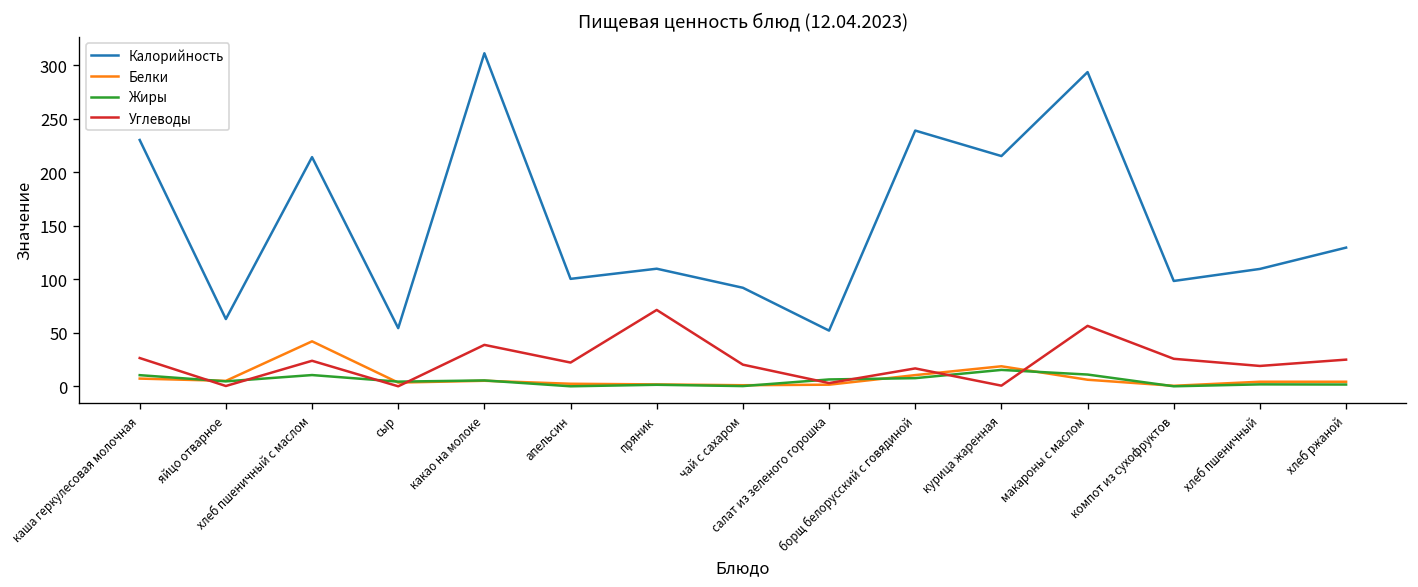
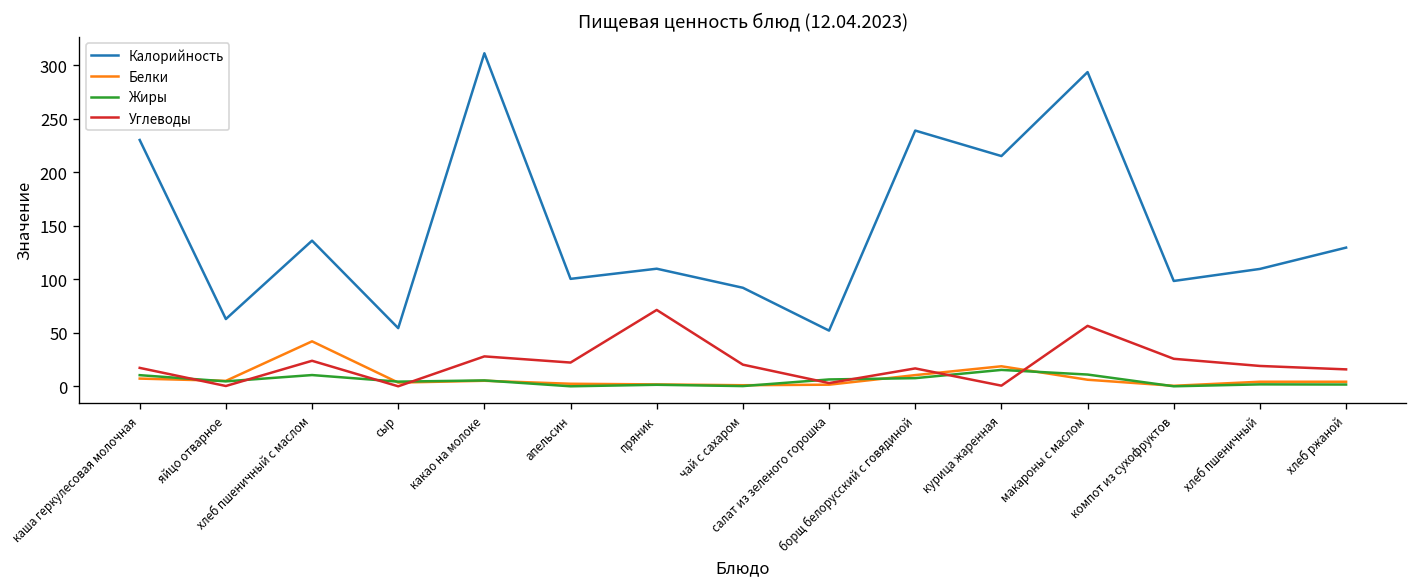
Углеводы, каша геркулесовая молочная: 30 -> 20
Калорийность, хлеб пшеничный с маслом: 210 -> 140
Углеводы, какао на молоке: 40 -> 30
Углеводы, хлеб ржаной: 25 -> 16
